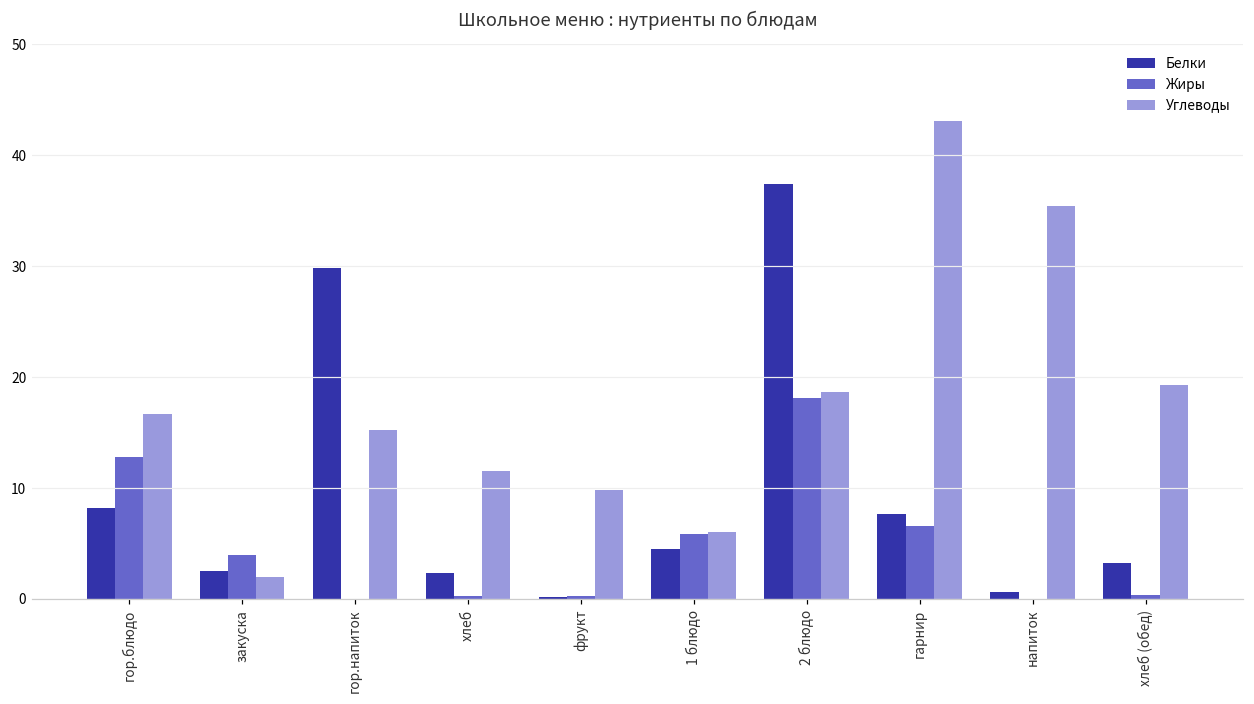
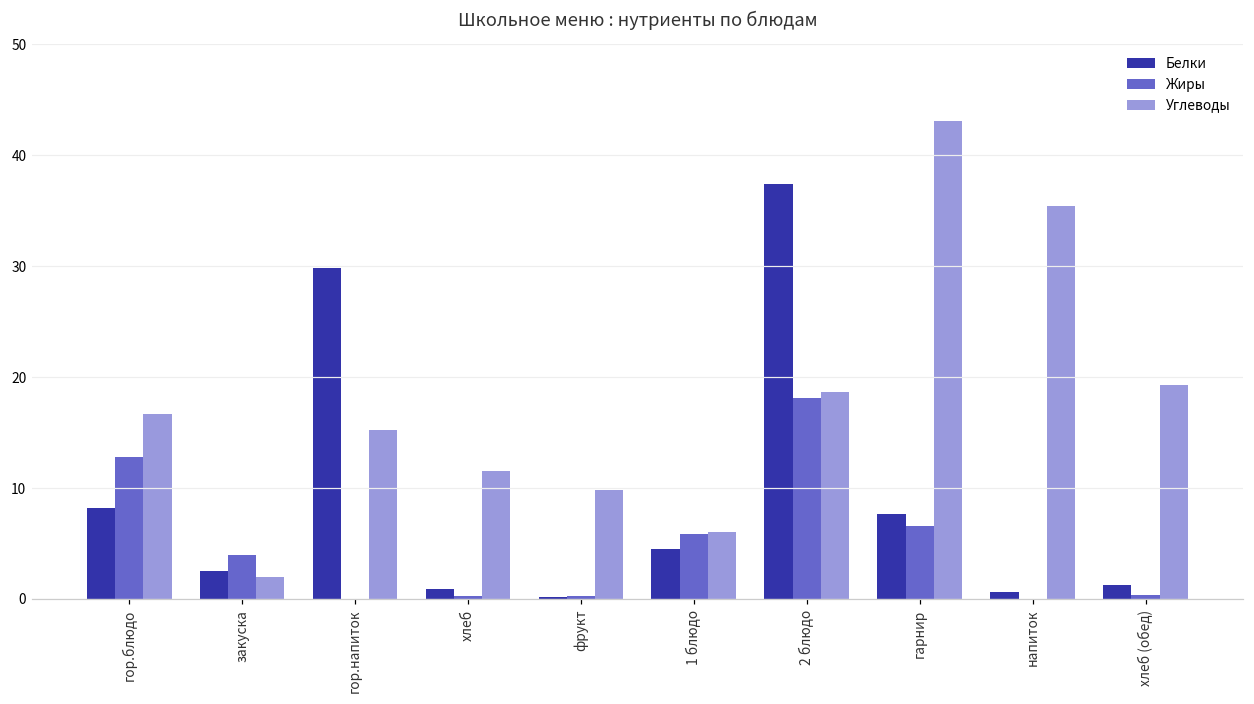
Белки, хлеб: 2.3 -> 0.9
Белки, хлеб (обед): 3.2 -> 1.3
